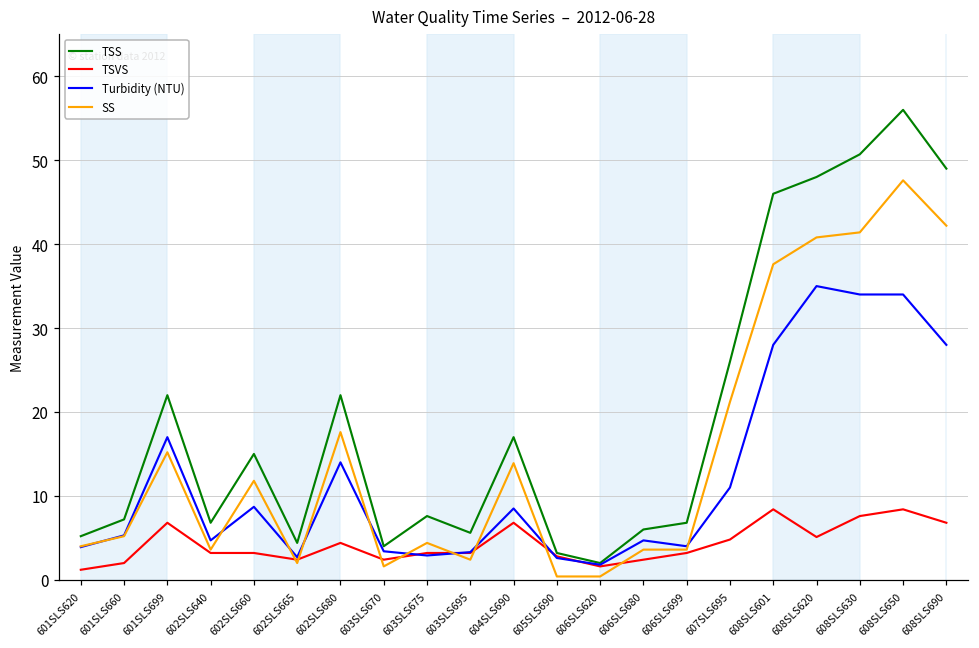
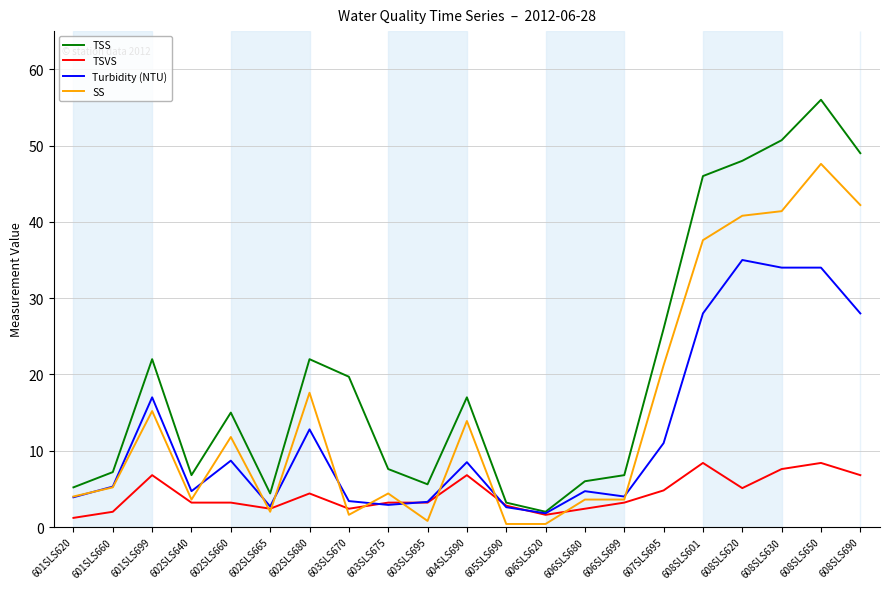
Turbidity (NTU), 602SLS680: 14 -> 13
TSS, 603SLS670: 4 -> 20
SS, 603SLS695: 2 -> 1
